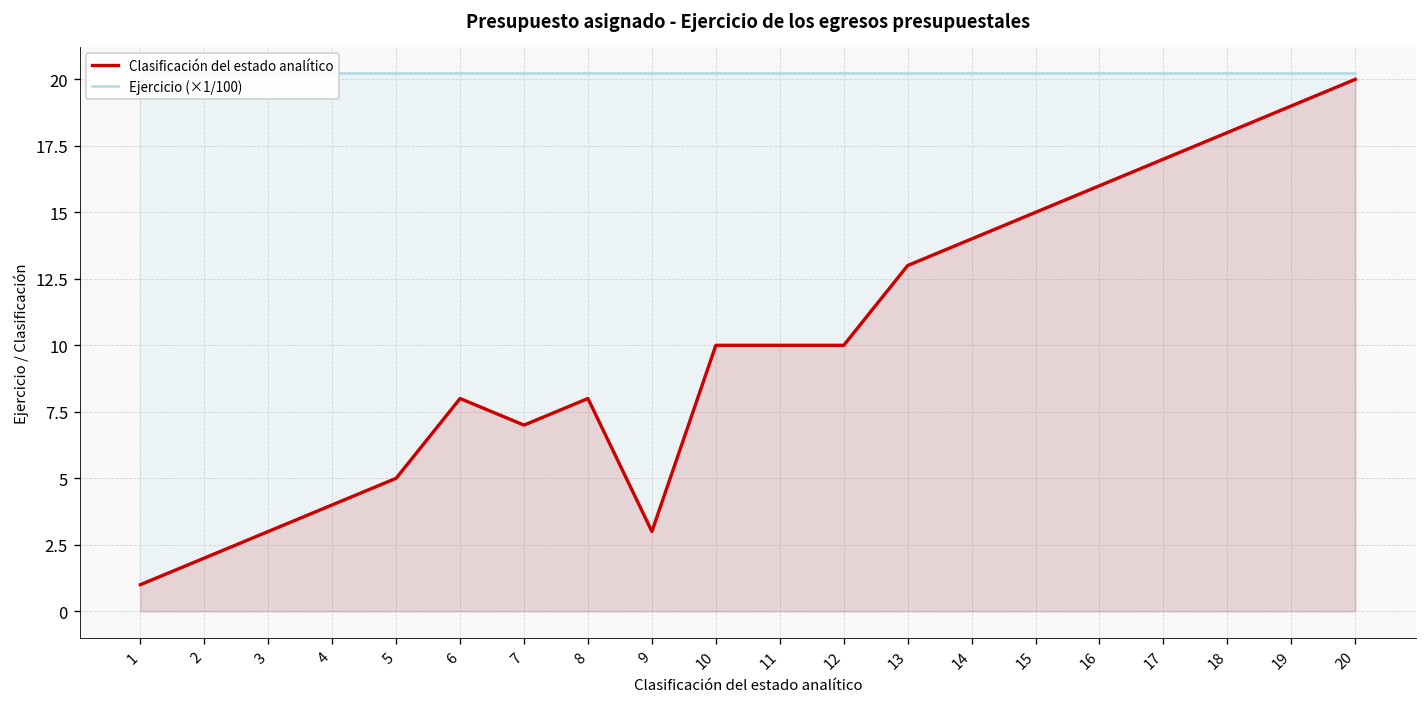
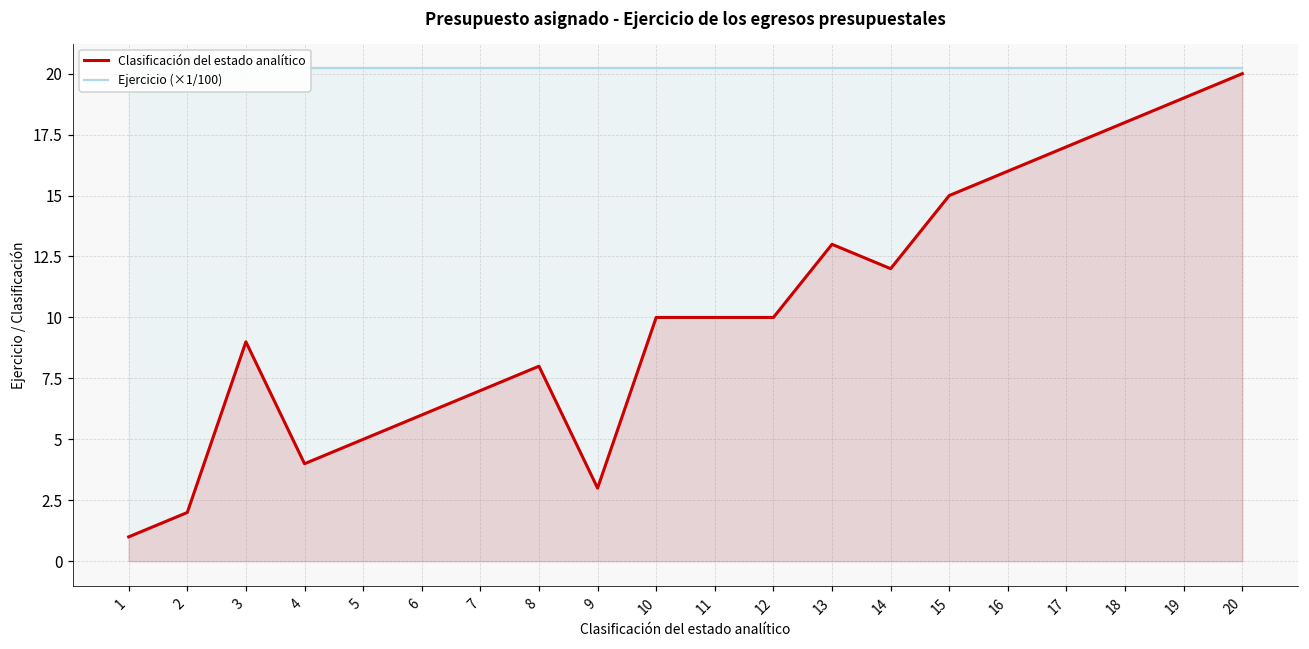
Clasificación del estado analítico, 3: 3 -> 9
Clasificación del estado analítico, 6: 8 -> 6
Clasificación del estado analítico, 14: 14 -> 12
